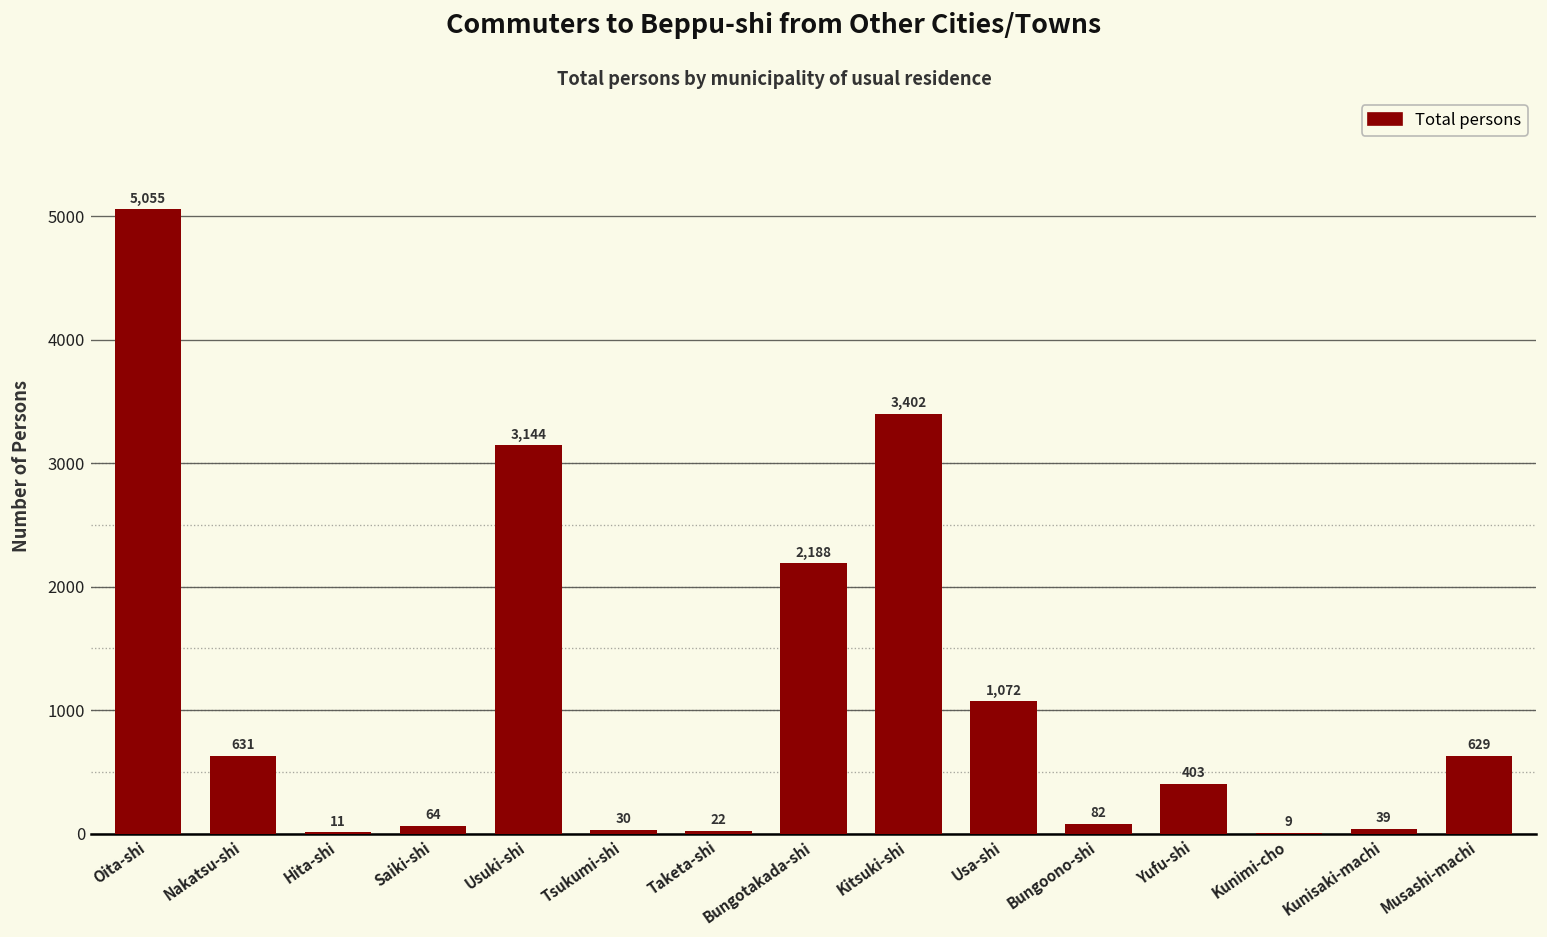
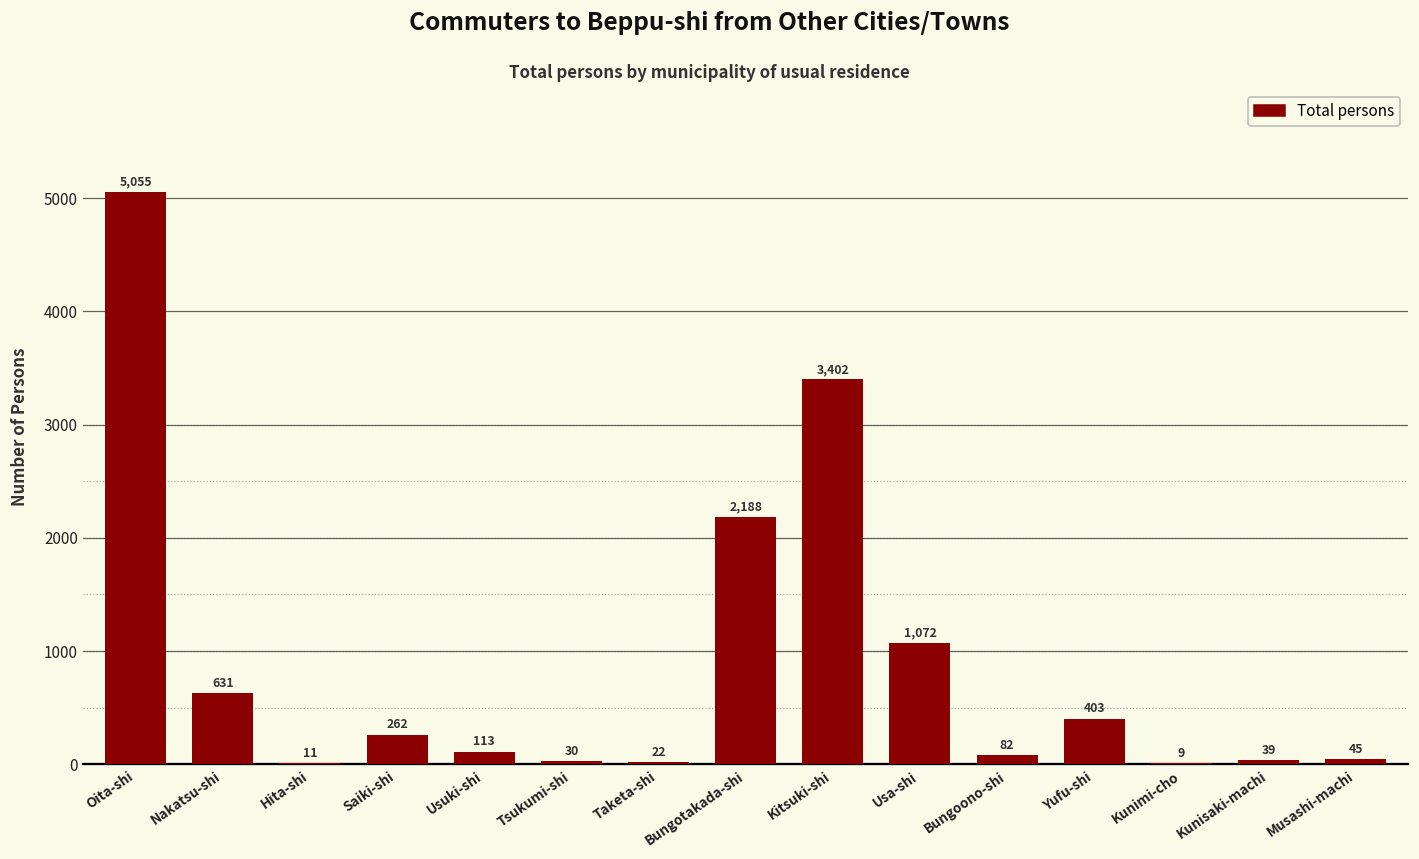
Saiki-shi: 64 -> 262
Usuki-shi: 3,144 -> 113
Musashi-machi: 629 -> 45
